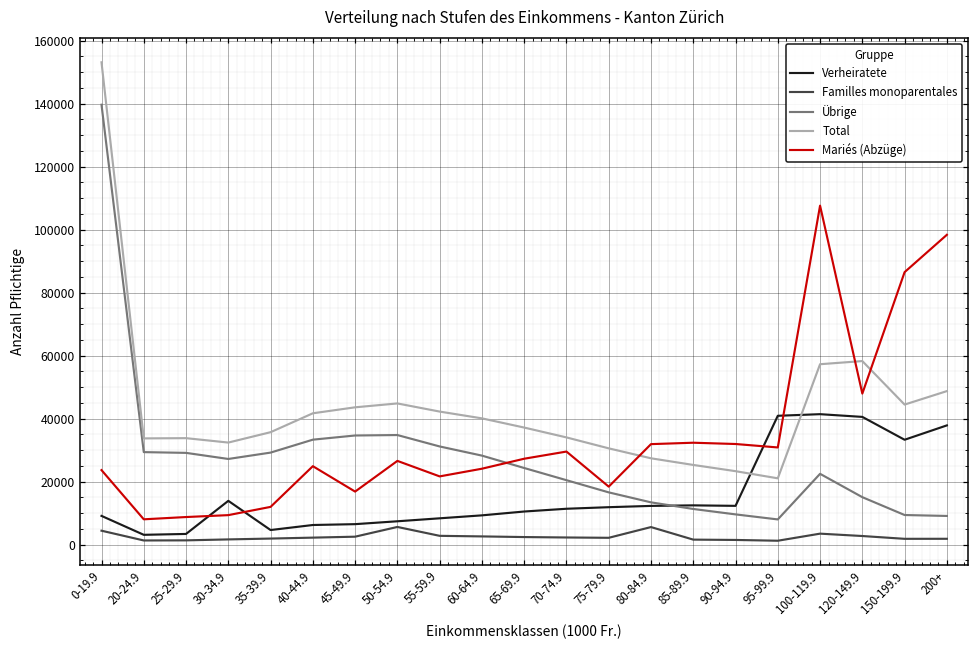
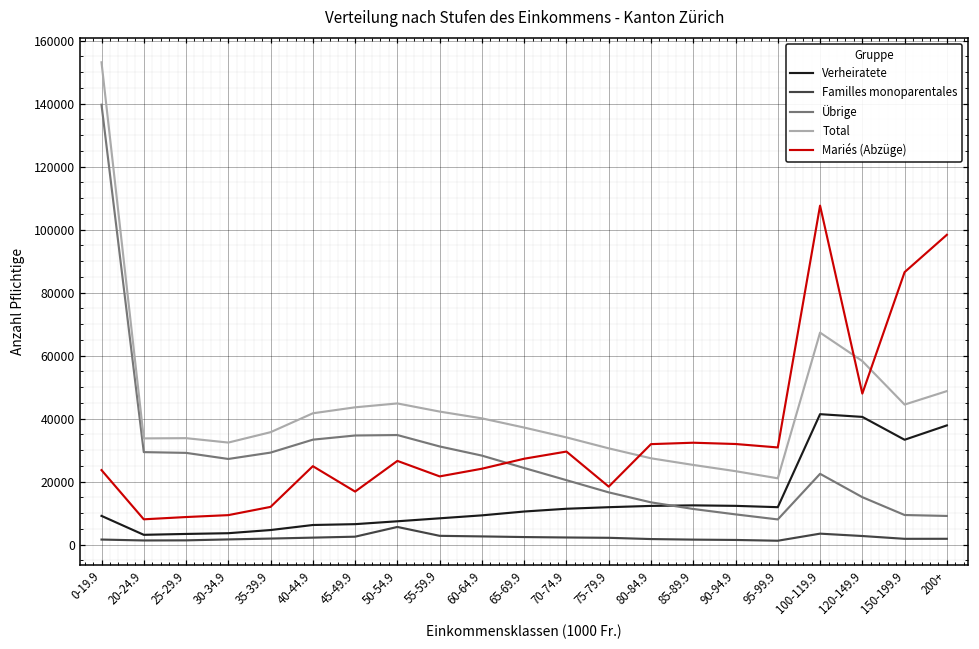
Familles monoparentales, 0-19.9: 4000 -> 2000
Verheiratete, 30-34.9: 14000 -> 4000
Familles monoparentales, 80-84.9: 6000 -> 2000
Verheiratete, 95-99.9: 41000 -> 12000
Total, 100-119.9: 57000 -> 67000
